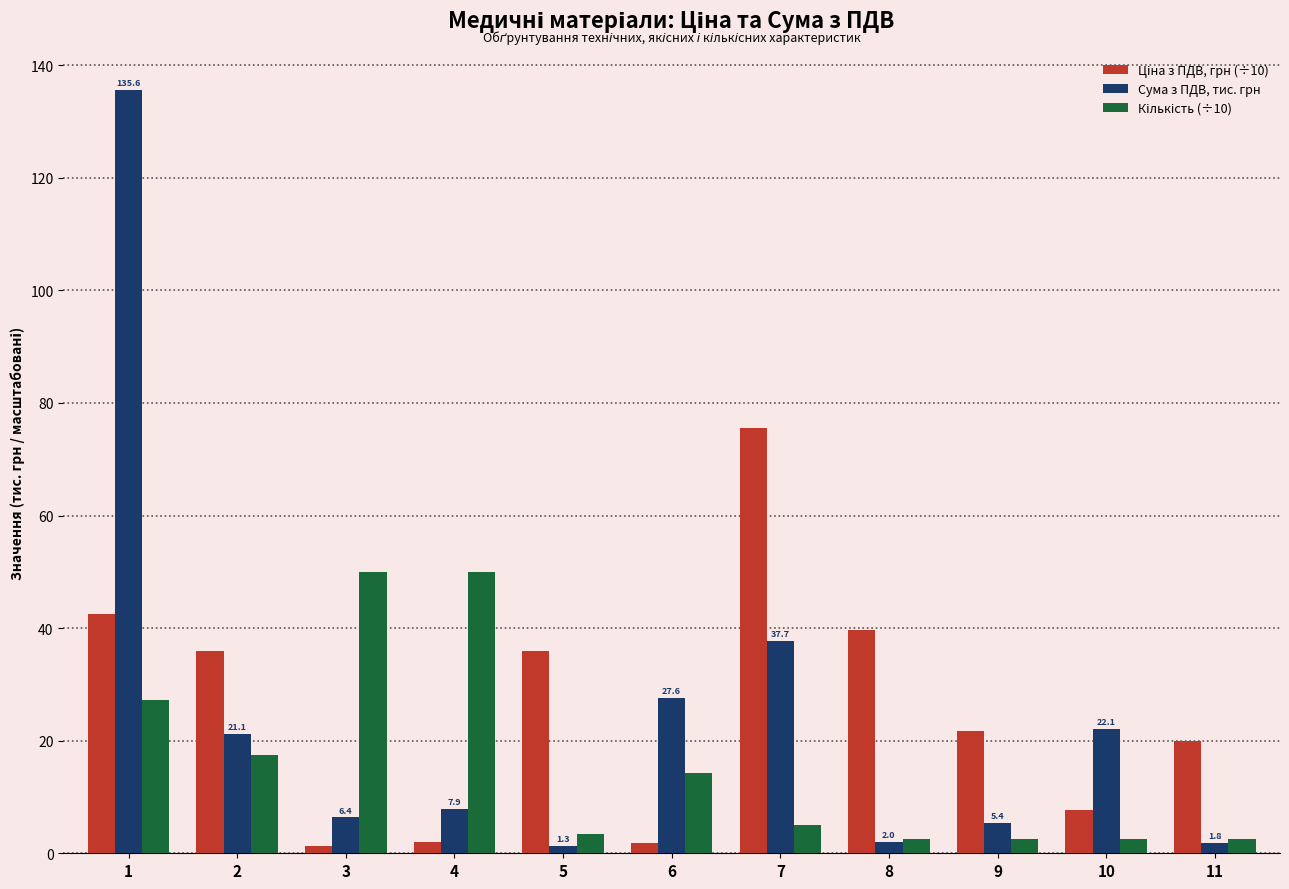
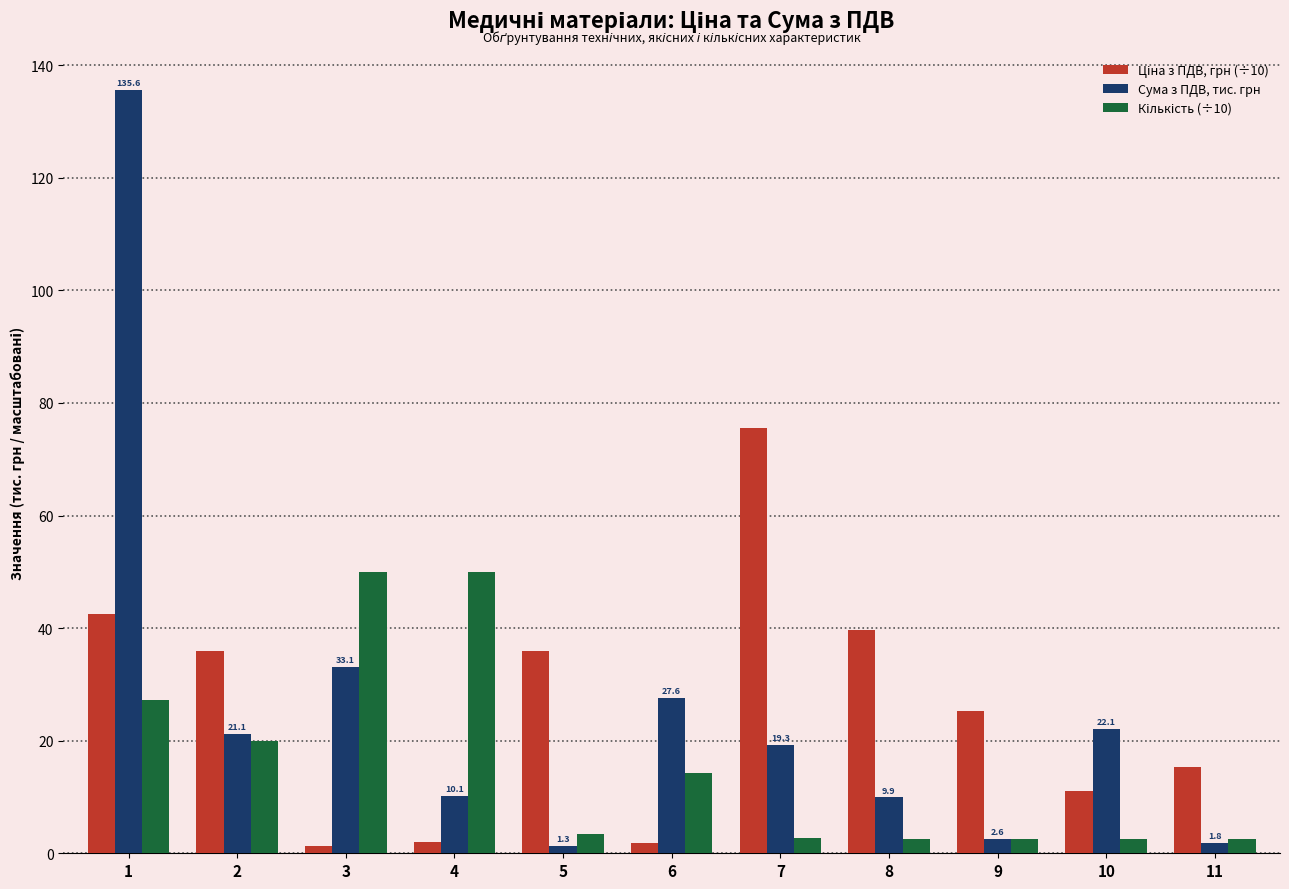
Кількість (÷10), 2: 18 -> 20
Сума з ПДВ, тис. грн, 3: 6.4 -> 33.1
Сума з ПДВ, тис. грн, 4: 7.9 -> 10.1
Сума з ПДВ, тис. грн, 7: 37.7 -> 19.3
Кількість (÷10), 7: 5 -> 3
Сума з ПДВ, тис. грн, 8: 2.0 -> 9.9
Ціна з ПДВ, грн (÷10), 9: 22 -> 25
Сума з ПДВ, тис. грн, 9: 5.4 -> 2.6
Ціна з ПДВ, грн (÷10), 10: 8 -> 11
Ціна з ПДВ, грн (÷10), 11: 20 -> 15
